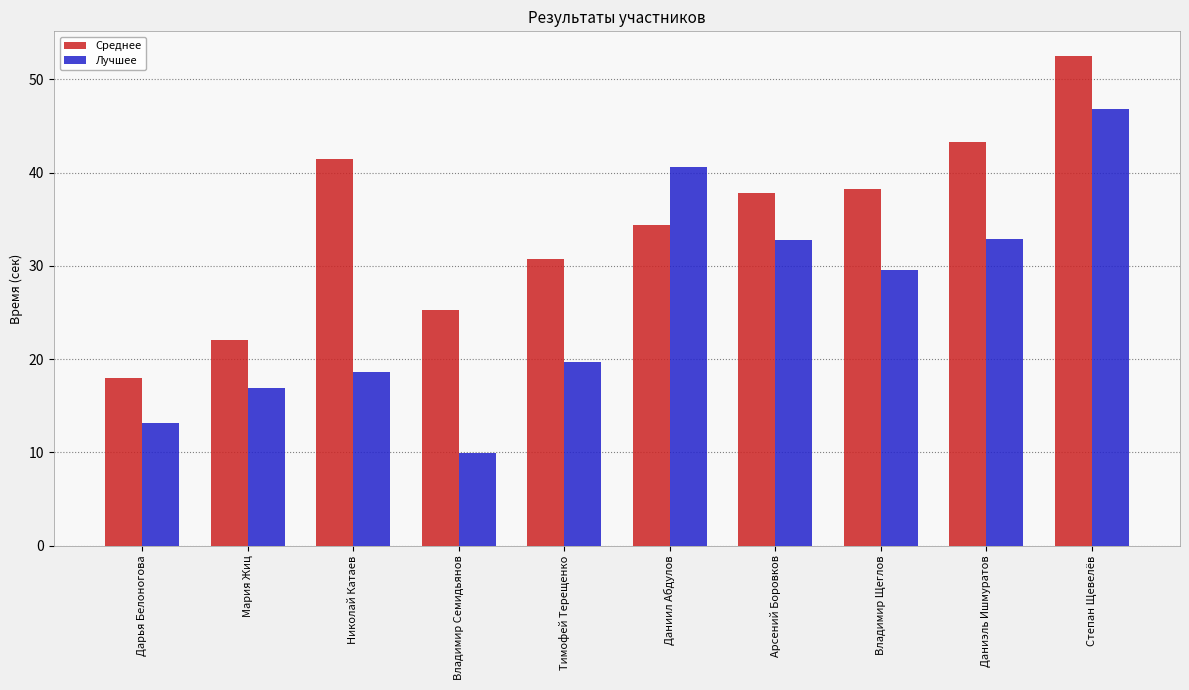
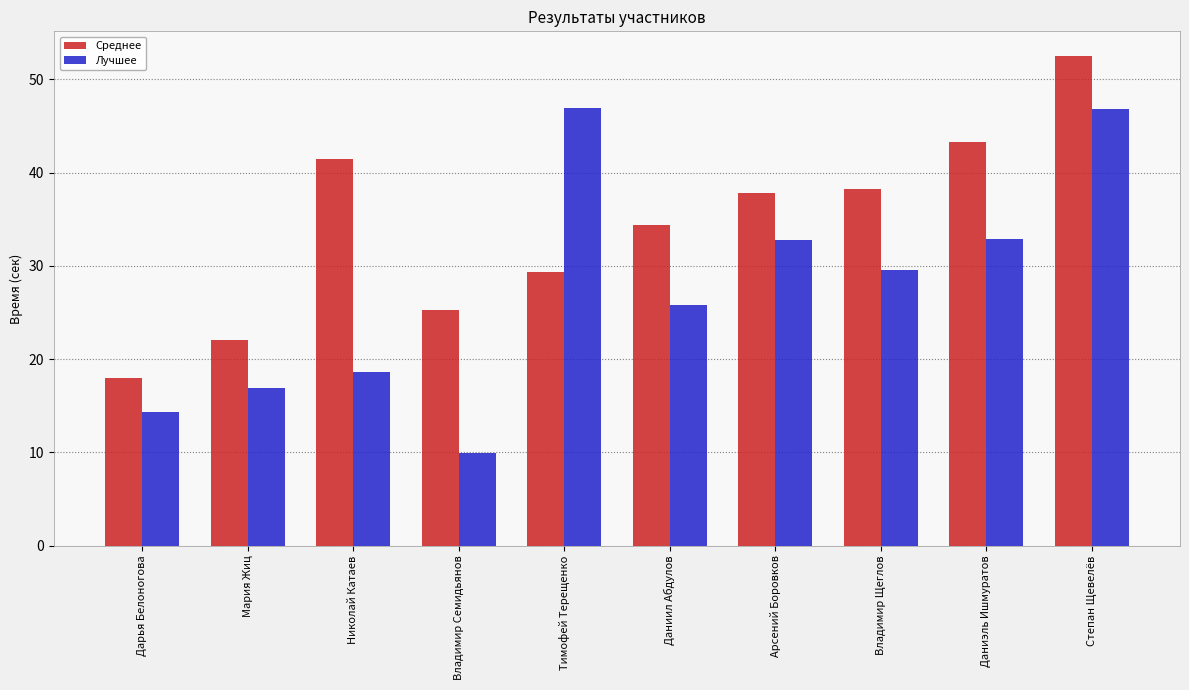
Лучшее, Дарья Белоногова: 13 -> 14
Среднее, Тимофей Терещенко: 31 -> 29
Лучшее, Тимофей Терещенко: 20 -> 47
Лучшее, Даниил Абдулов: 41 -> 26
